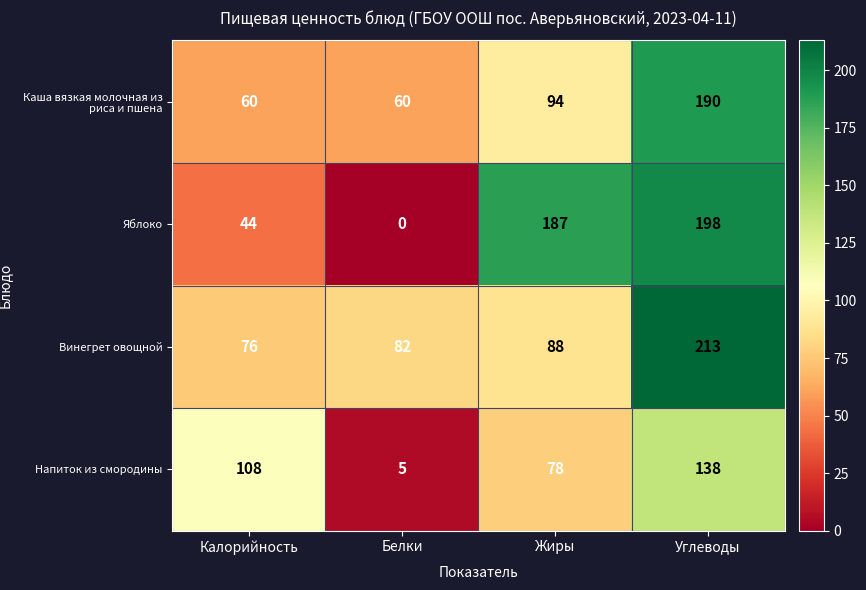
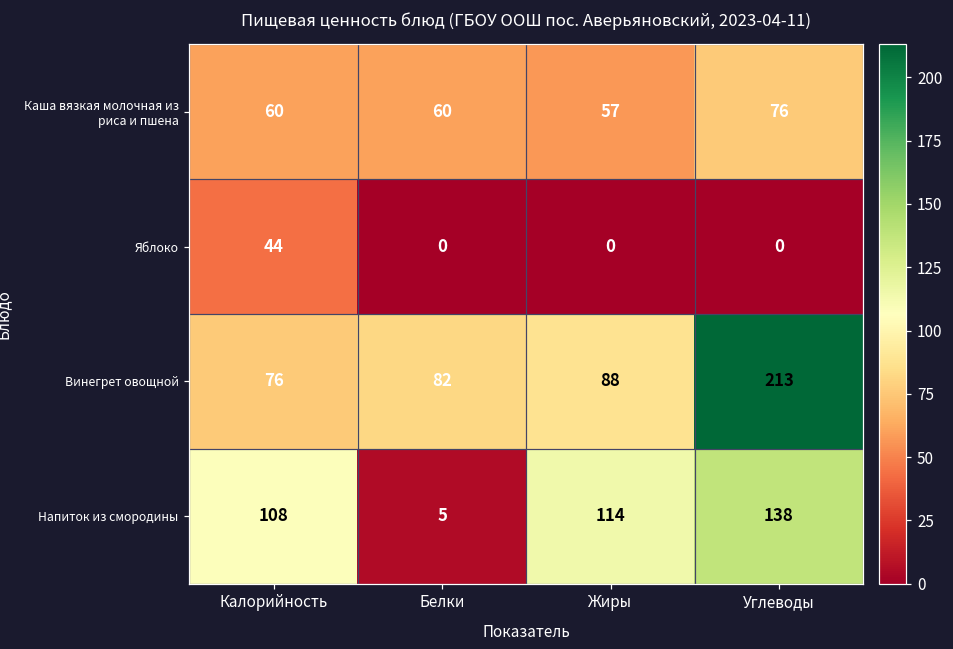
Каша вязкая молочная из риса и пшена, Жиры: 94 -> 57
Каша вязкая молочная из риса и пшена, Углеводы: 190 -> 76
Яблоко, Жиры: 187 -> 0
Яблоко, Углеводы: 198 -> 0
Напиток из смородины, Жиры: 78 -> 114
